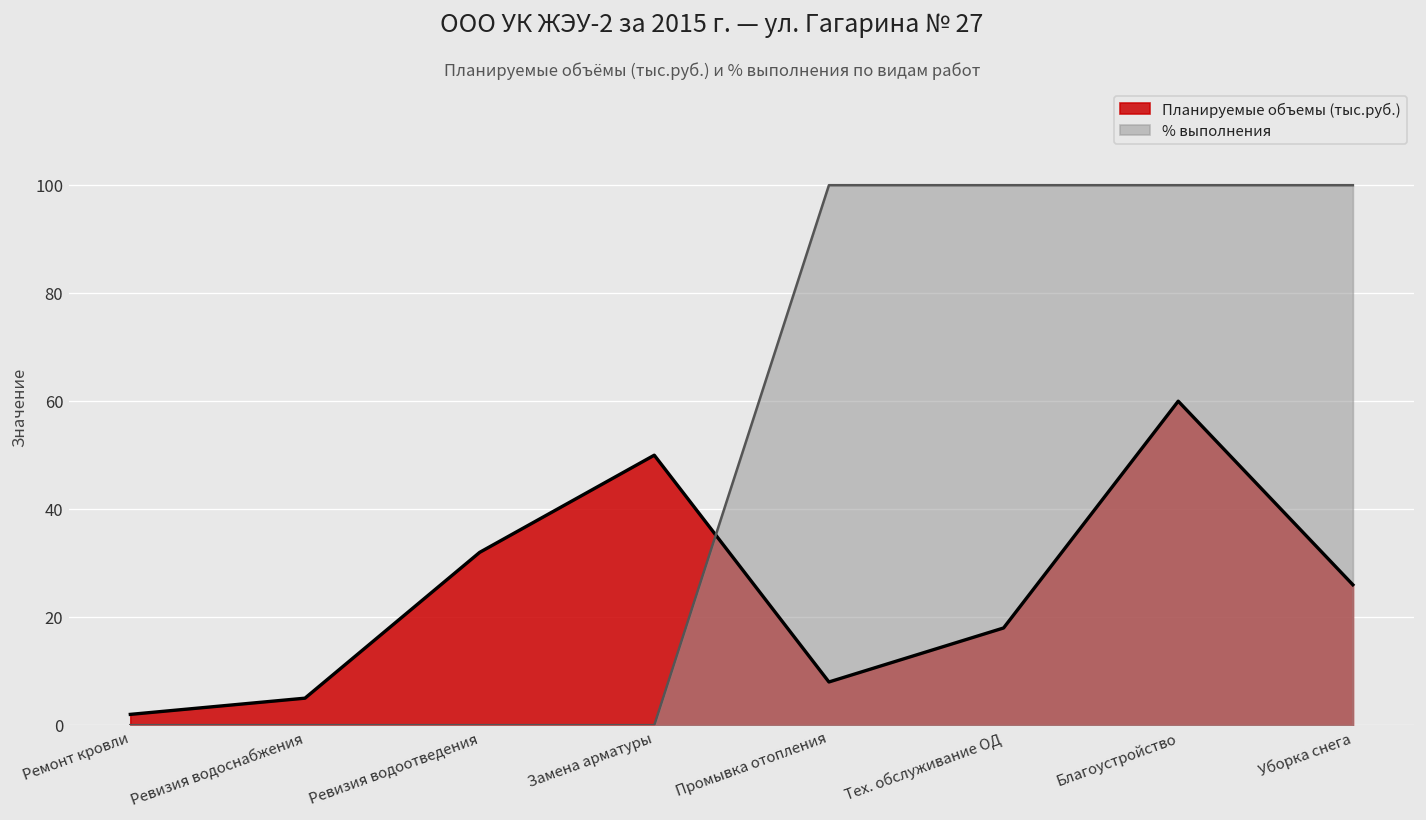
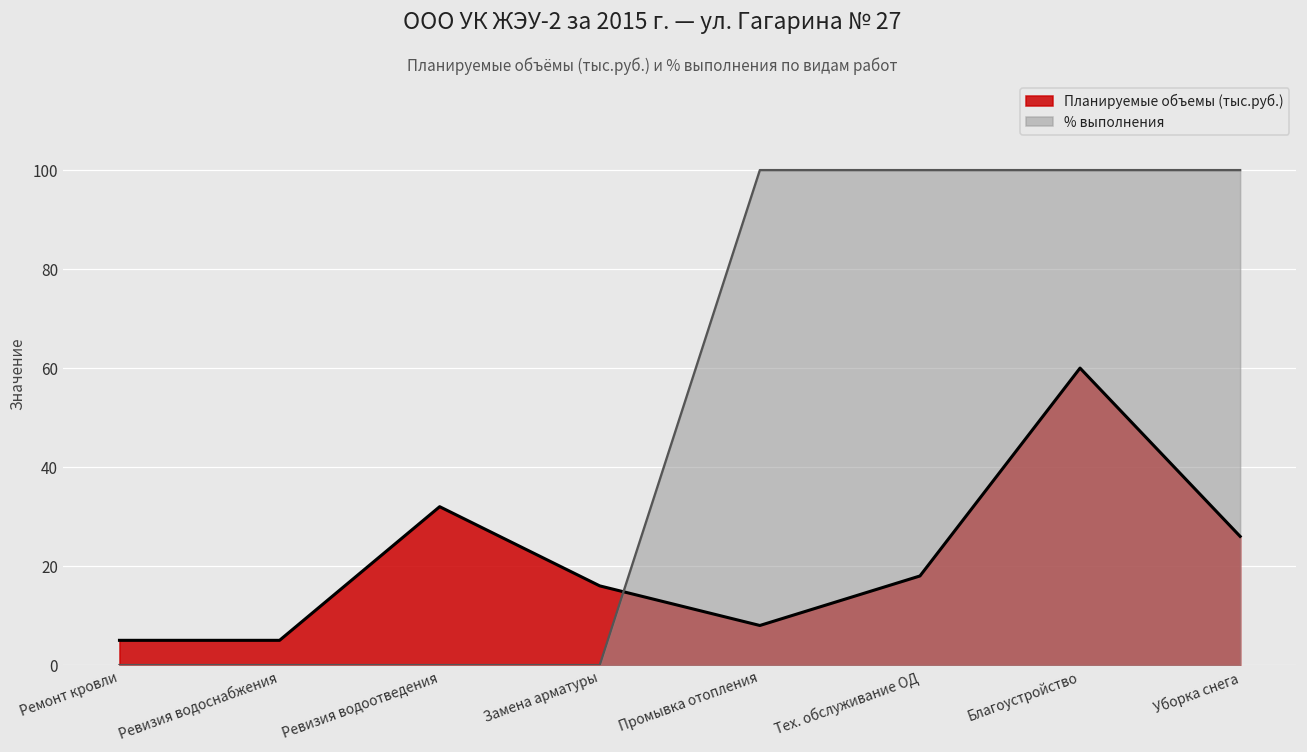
Планируемые объемы (тыс.руб.), Ремонт кровли: 2 -> 5
Планируемые объемы (тыс.руб.), Замена арматуры: 50 -> 16
